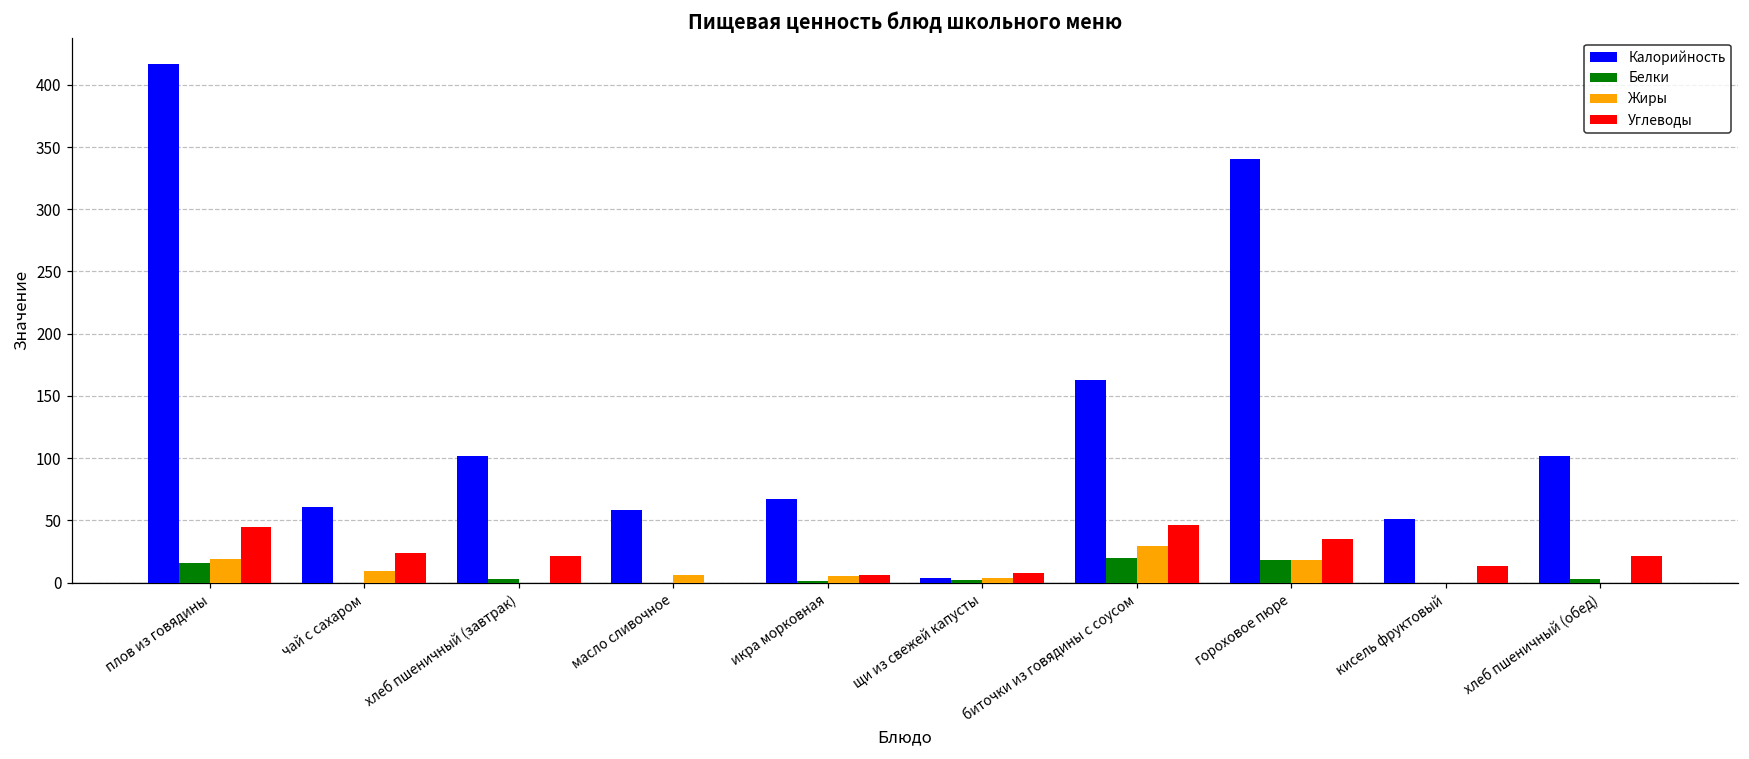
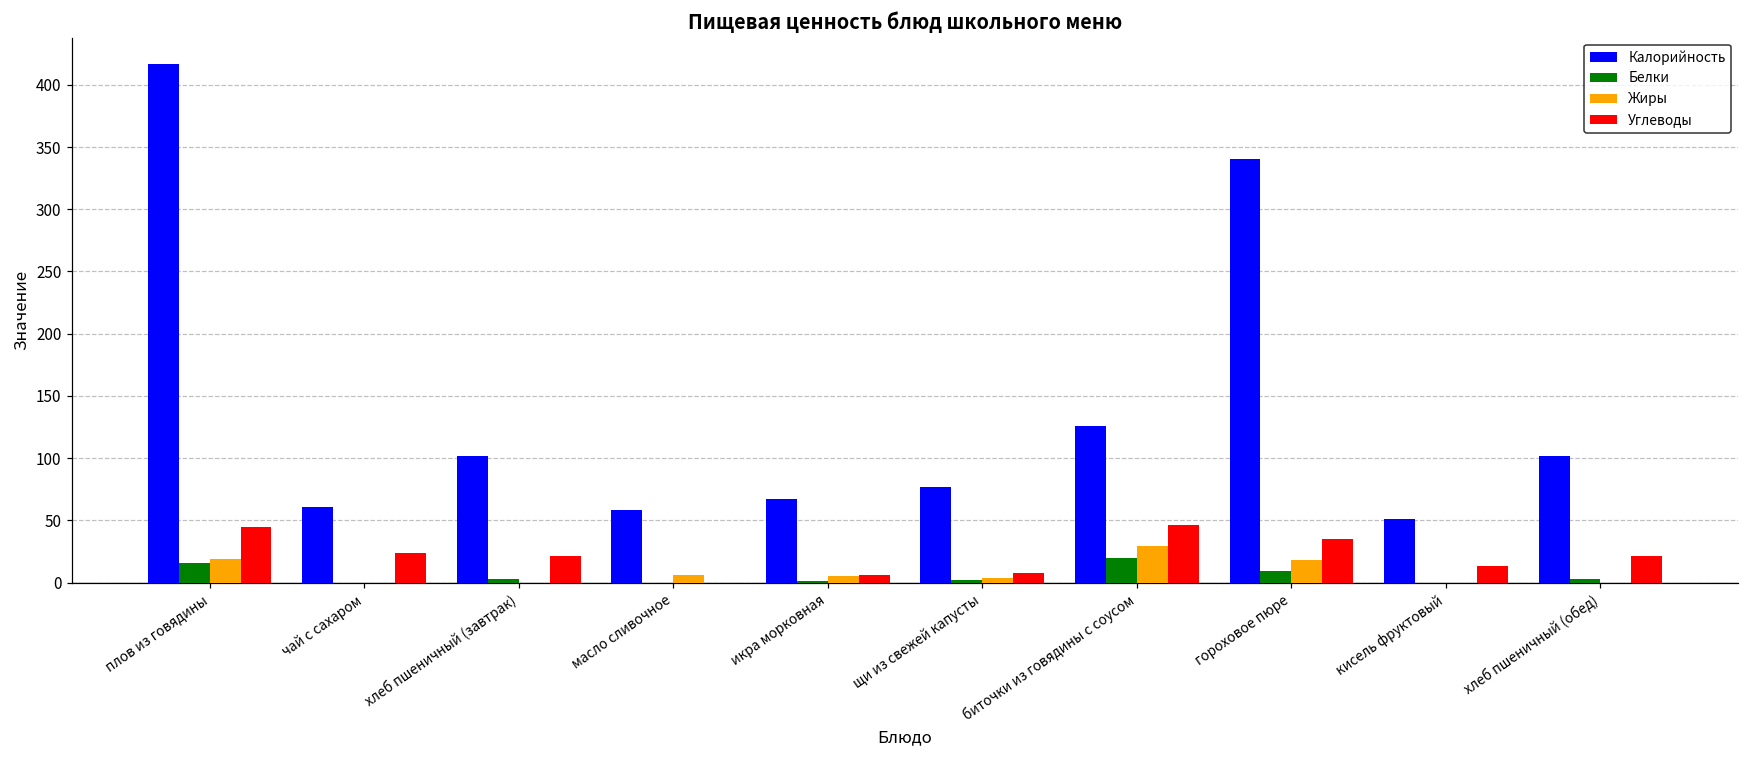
Жиры, чай с сахаром: 9 -> 0
Калорийность, щи из свежей капусты: 4 -> 77
Калорийность, биточки из говядины с соусом: 163 -> 126
Белки, гороховое пюре: 18 -> 9
